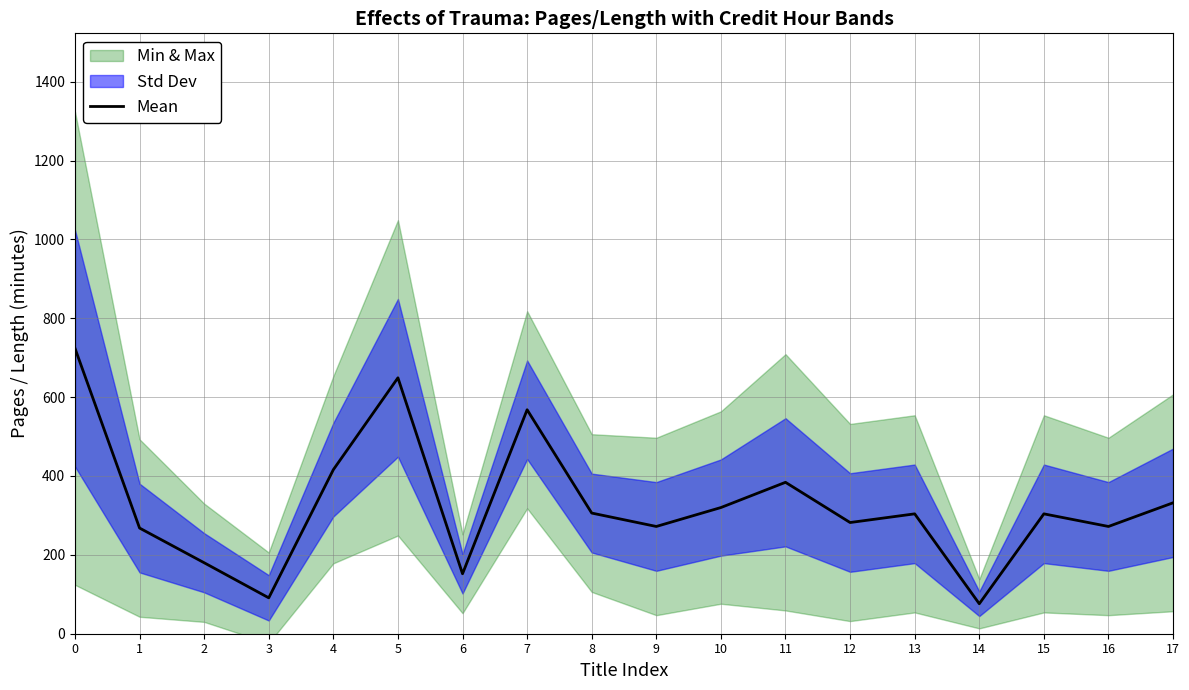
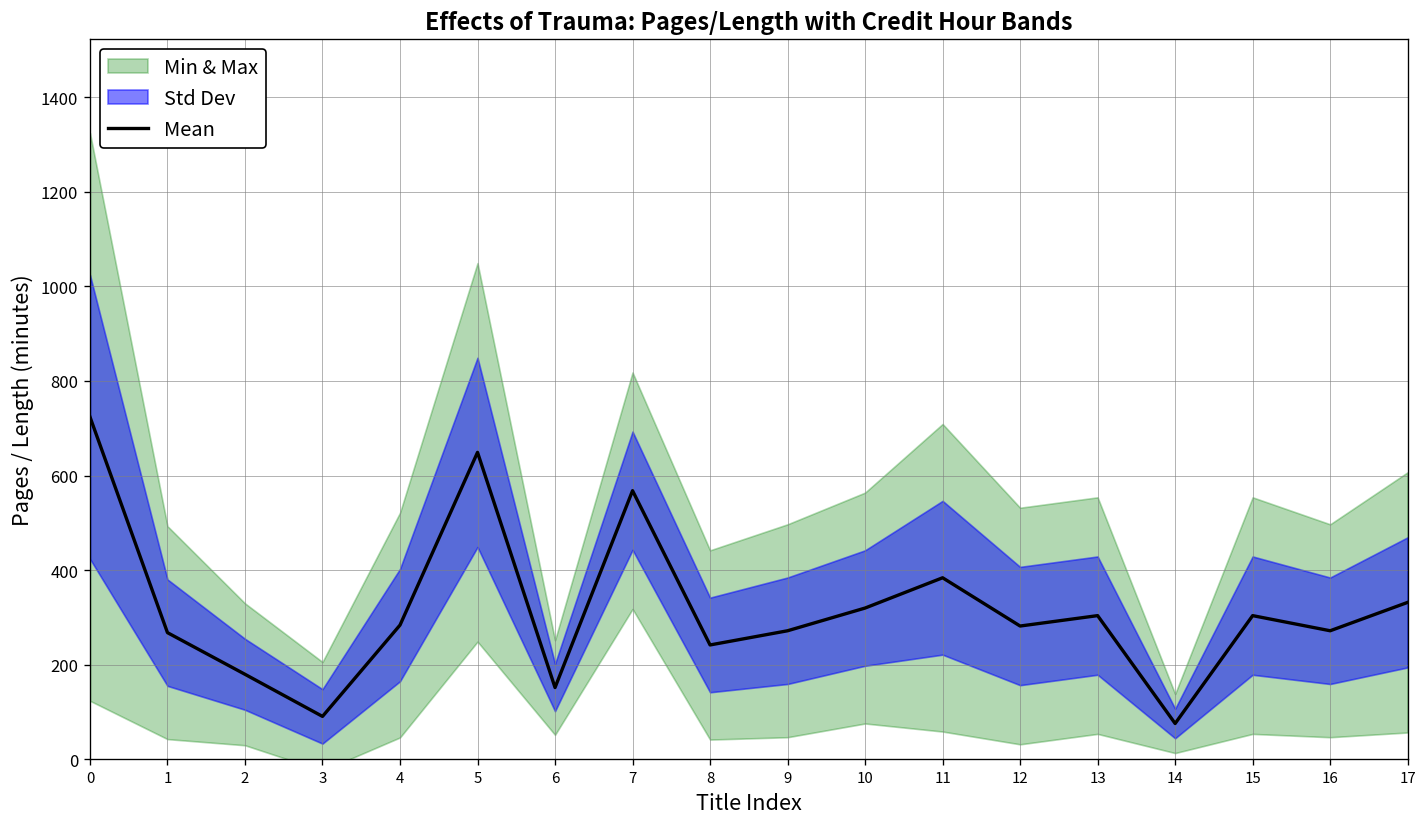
Mean, 4: 420 -> 280
Mean, 8: 310 -> 240
